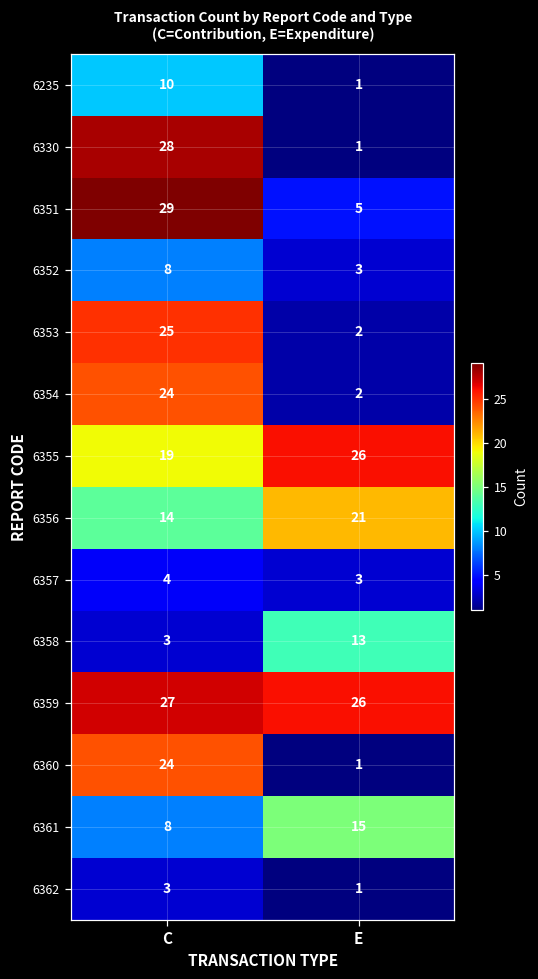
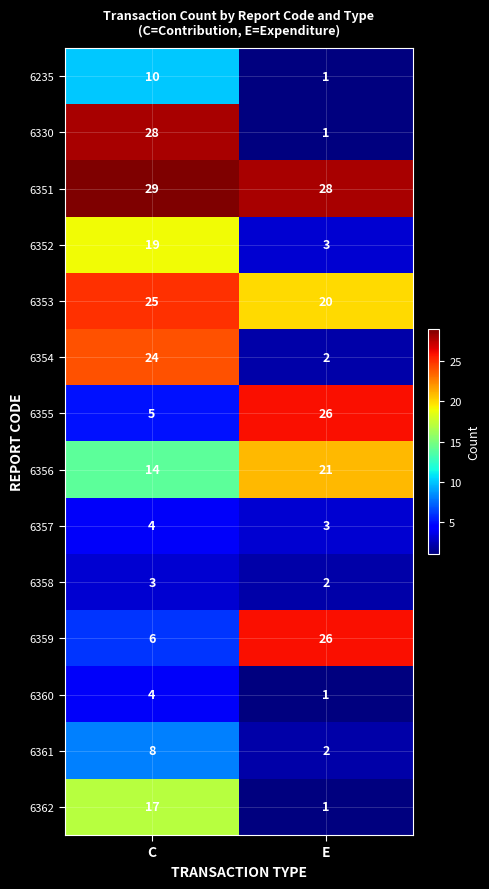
6351, E: 5 -> 28
6352, C: 8 -> 19
6353, E: 2 -> 20
6355, C: 19 -> 5
6358, E: 13 -> 2
6359, C: 27 -> 6
6360, C: 24 -> 4
6361, E: 15 -> 2
6362, C: 3 -> 17
